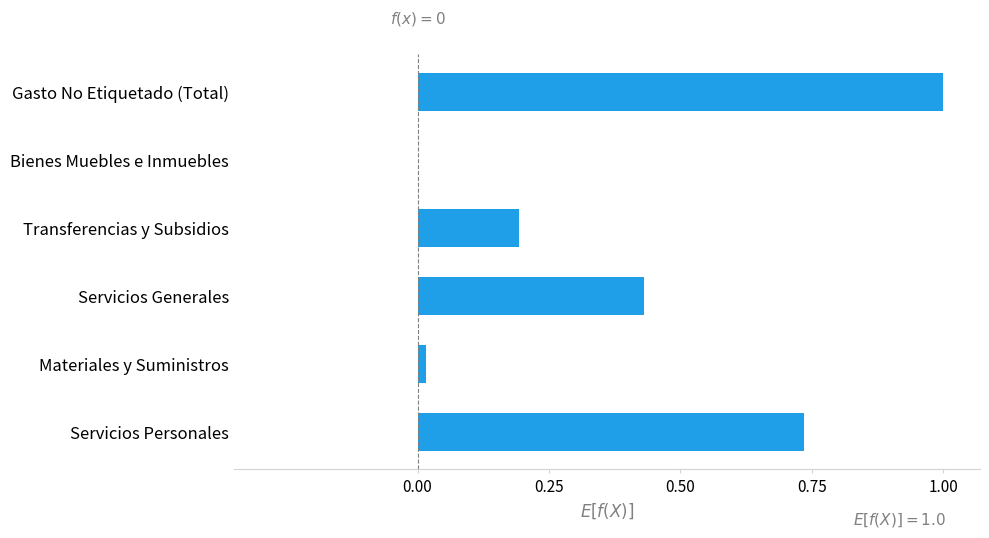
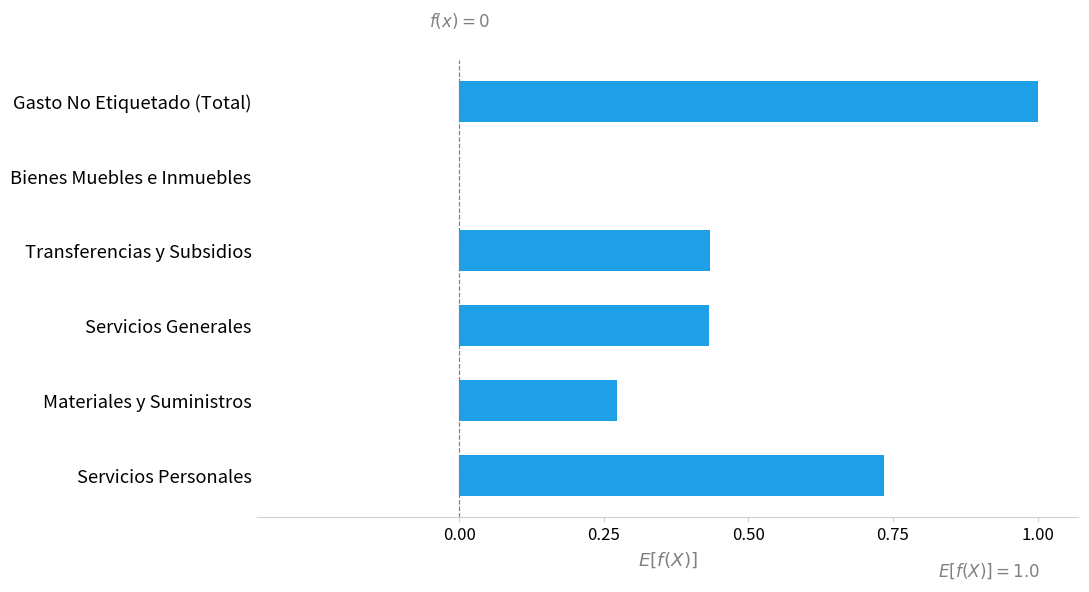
Transferencias y Subsidios: 0.19 -> 0.43
Materiales y Suministros: 0.02 -> 0.27
